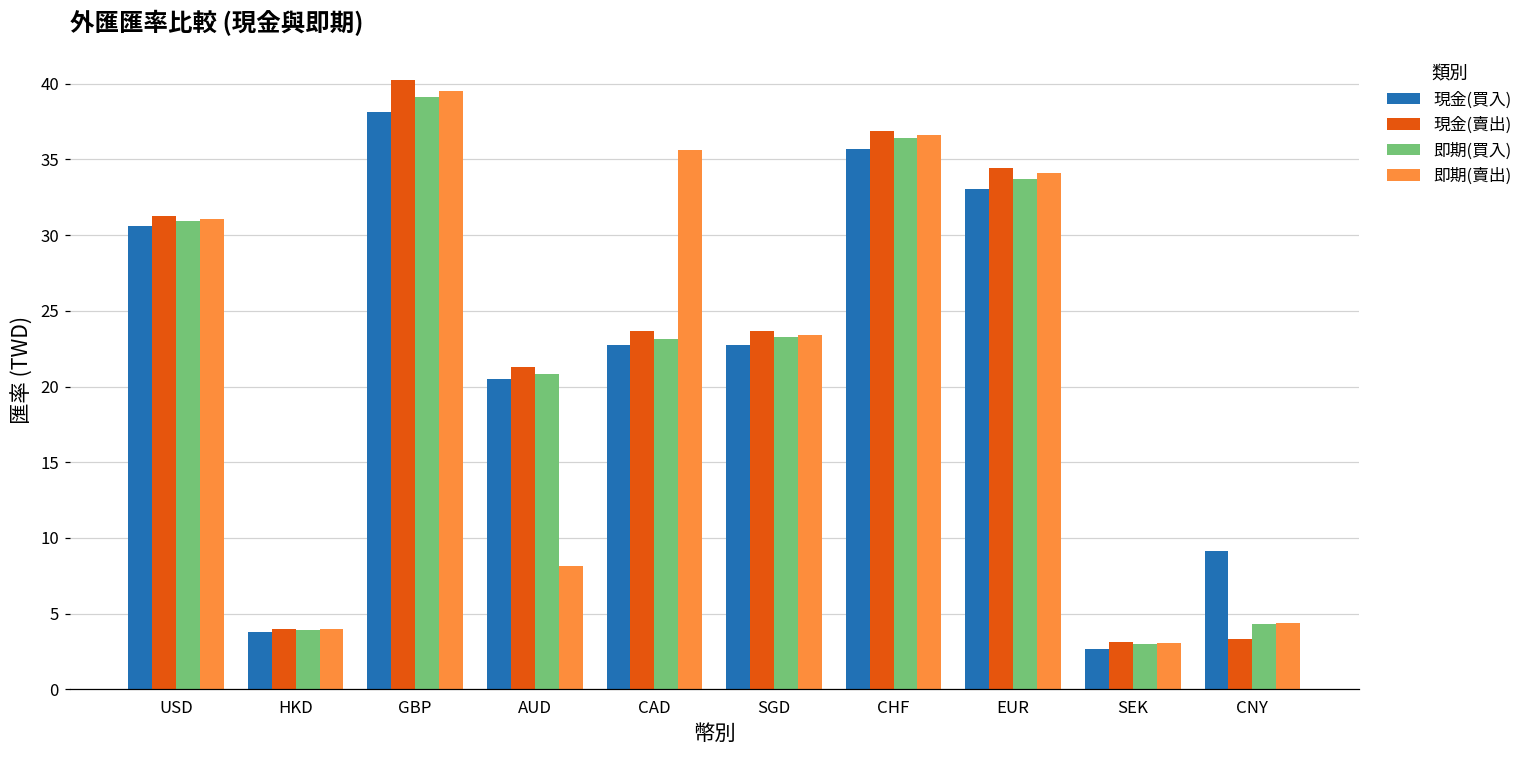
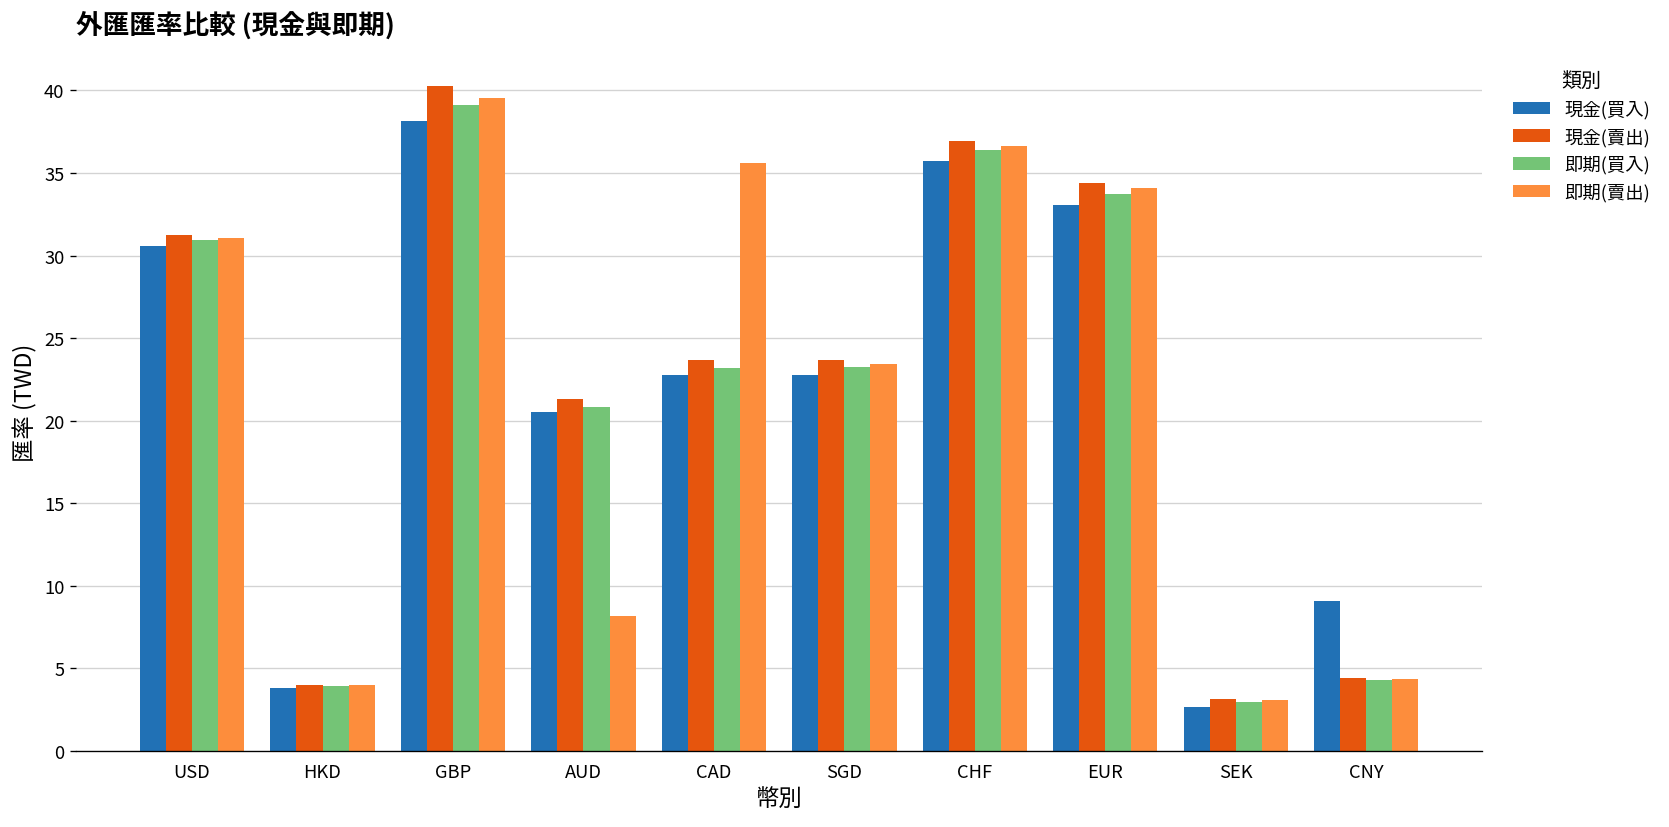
現金(賣出), CNY: 3.3 -> 4.4
